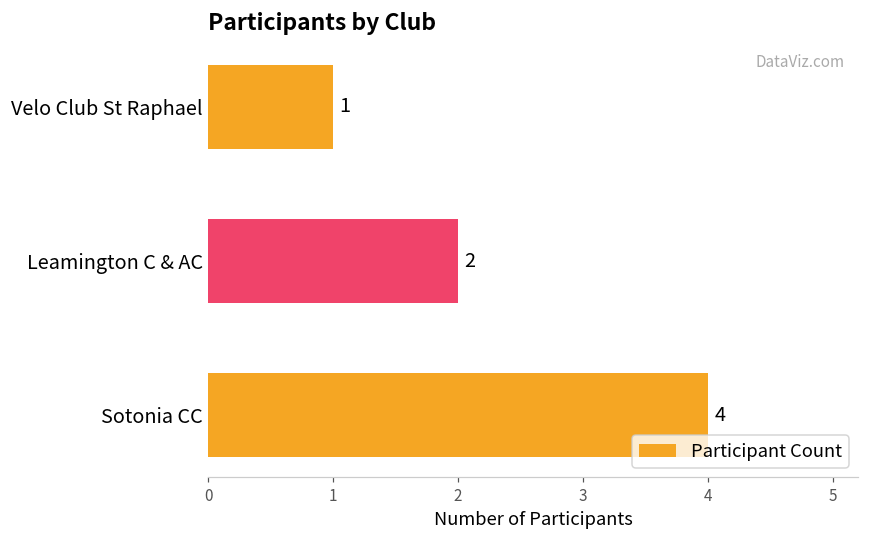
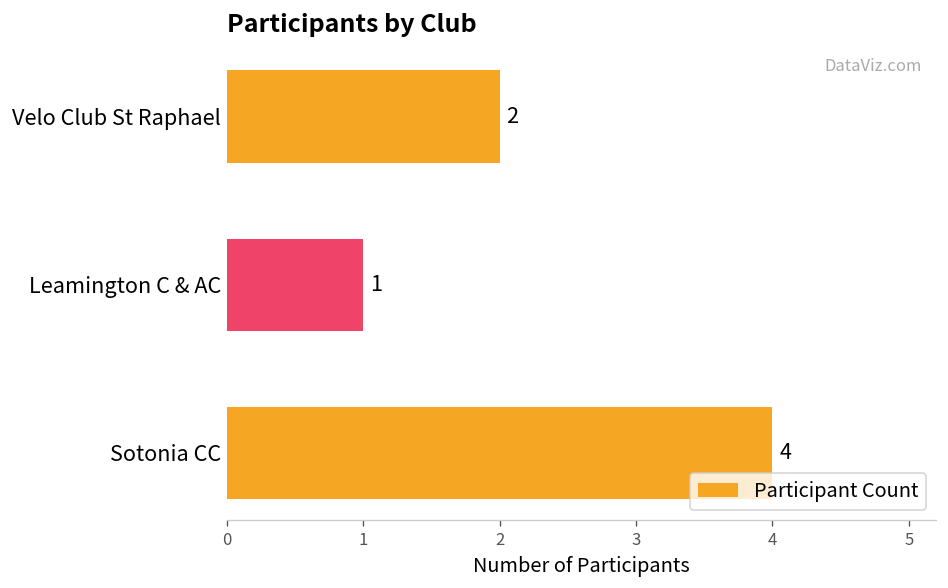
Velo Club St Raphael: 1 -> 2
Leamington C & AC: 2 -> 1
